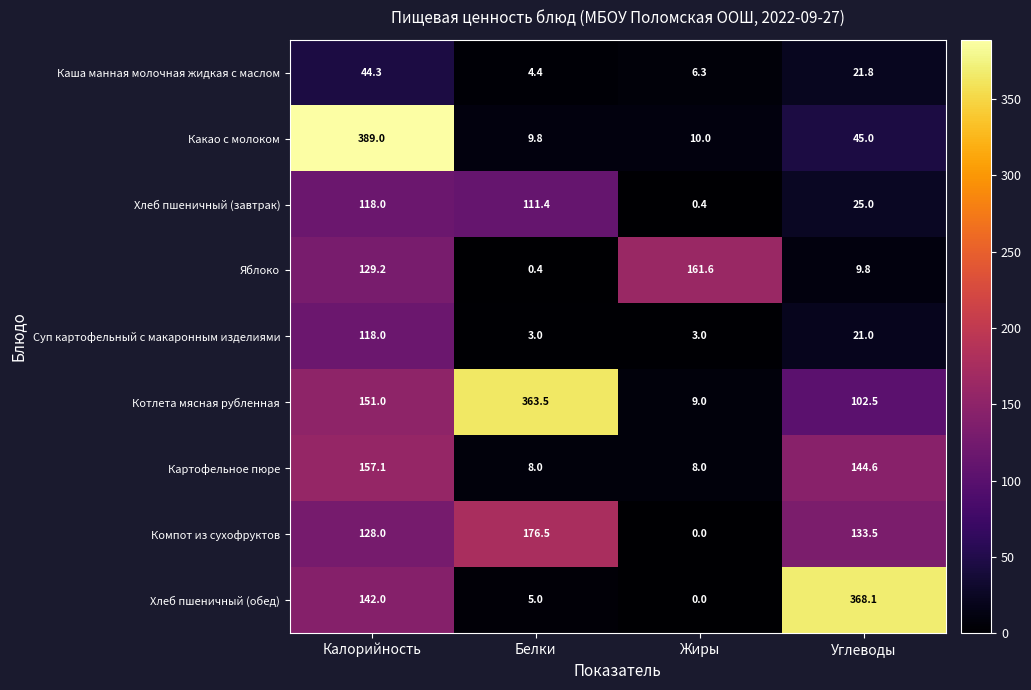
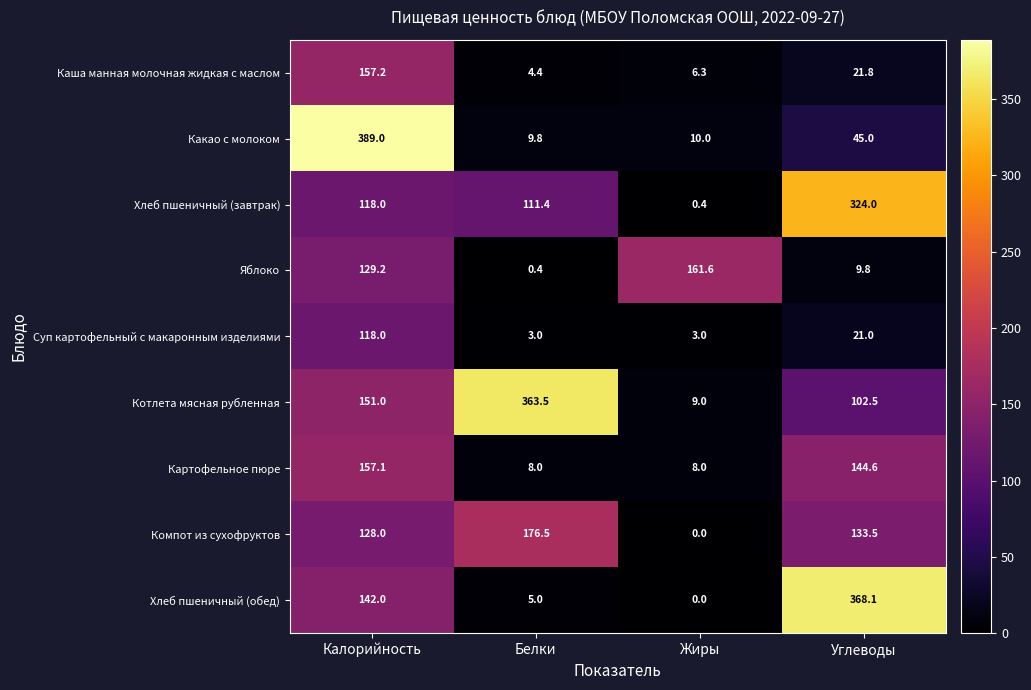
Каша манная молочная жидкая с маслом, Калорийность: 44.3 -> 157.2
Хлеб пшеничный (завтрак), Углеводы: 25.0 -> 324.0
